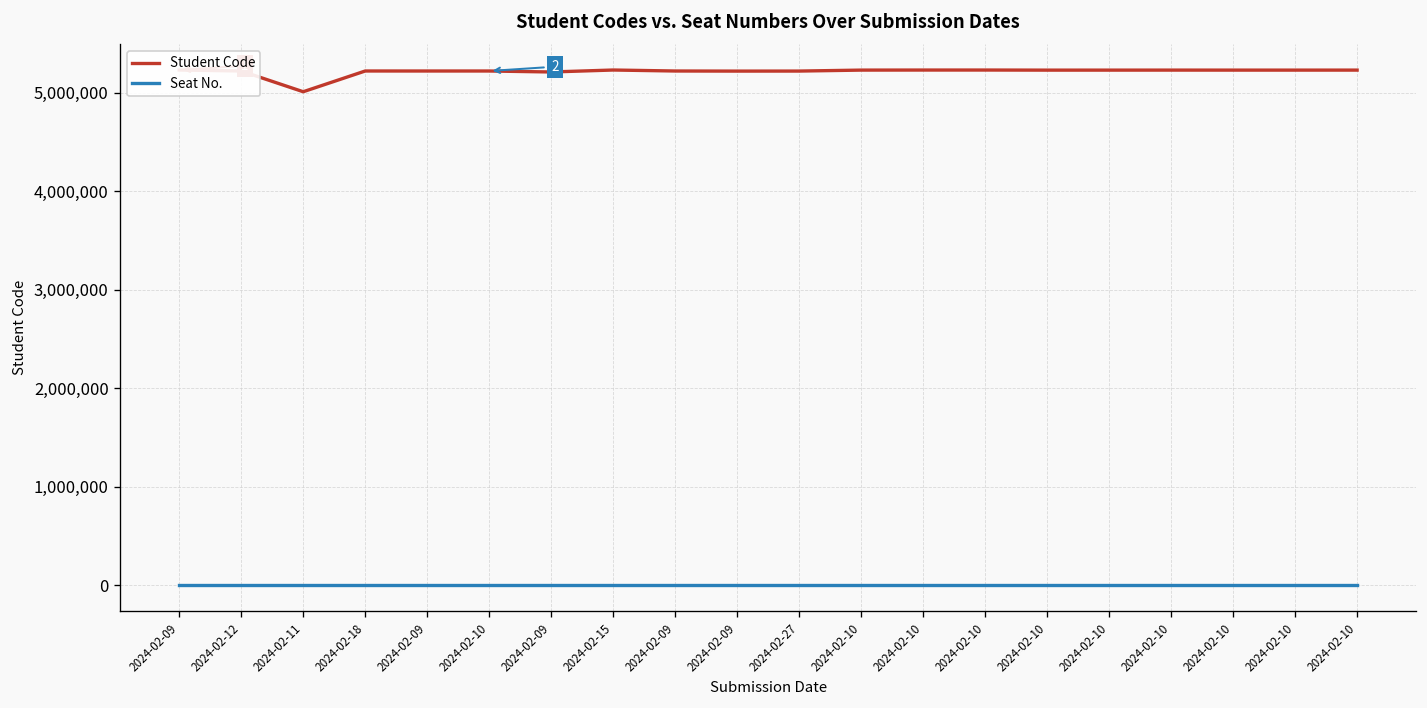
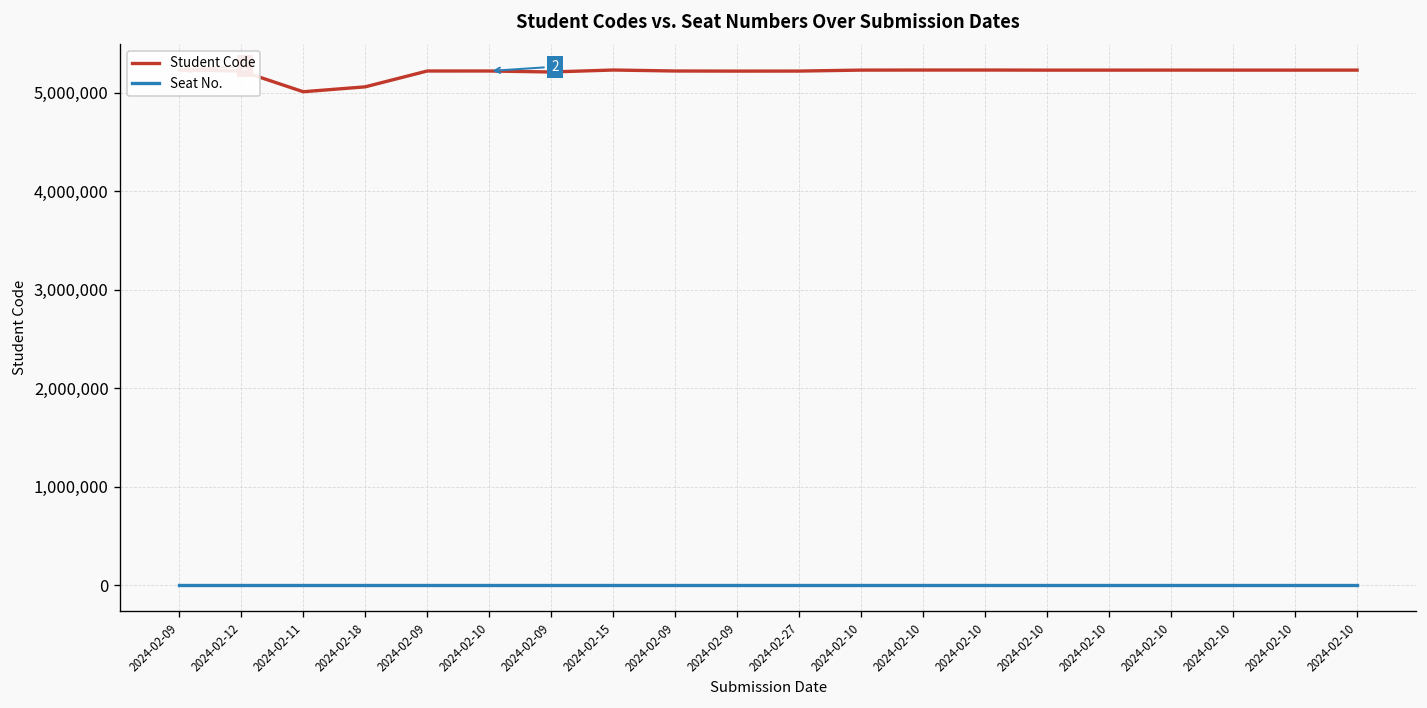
Student Code, 2024-02-18: 5,200,000 -> 5,100,000
